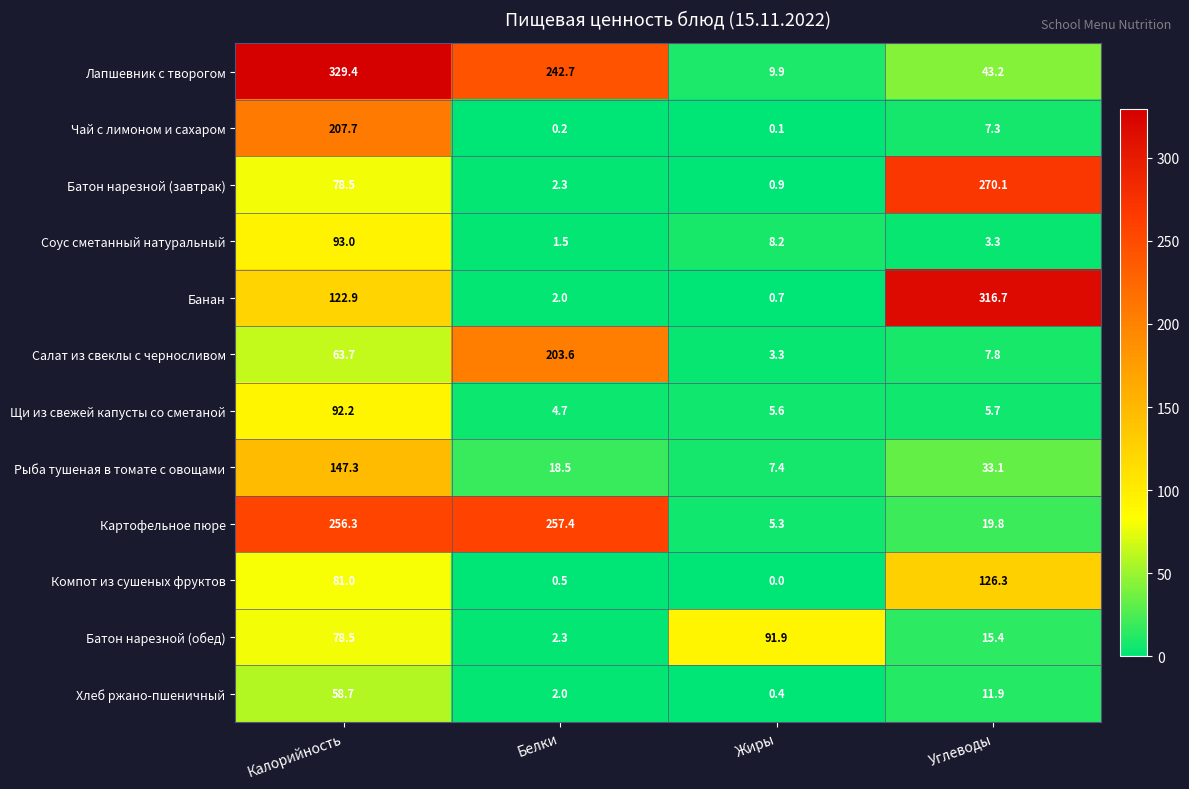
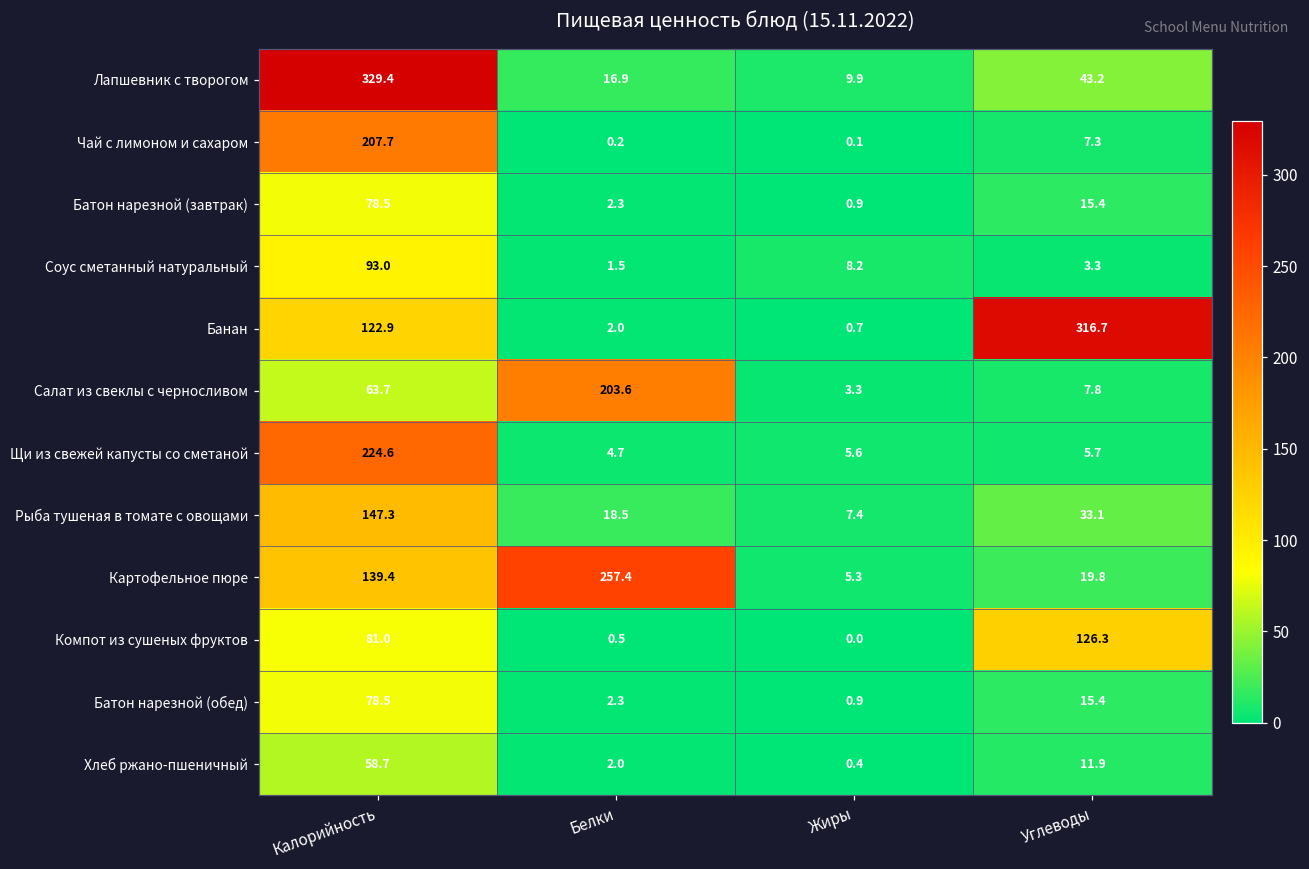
Лапшевник с творогом, Белки: 242.7 -> 16.9
Батон нарезной (завтрак), Углеводы: 270.1 -> 15.4
Щи из свежей капусты со сметаной, Калорийность: 92.2 -> 224.6
Картофельное пюре, Калорийность: 256.3 -> 139.4
Батон нарезной (обед), Жиры: 91.9 -> 0.9
